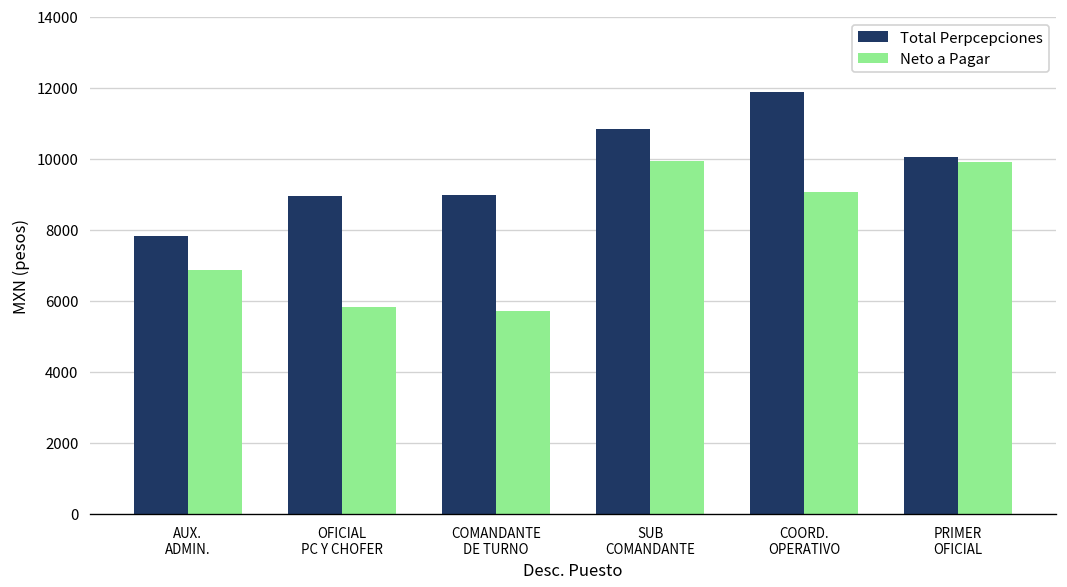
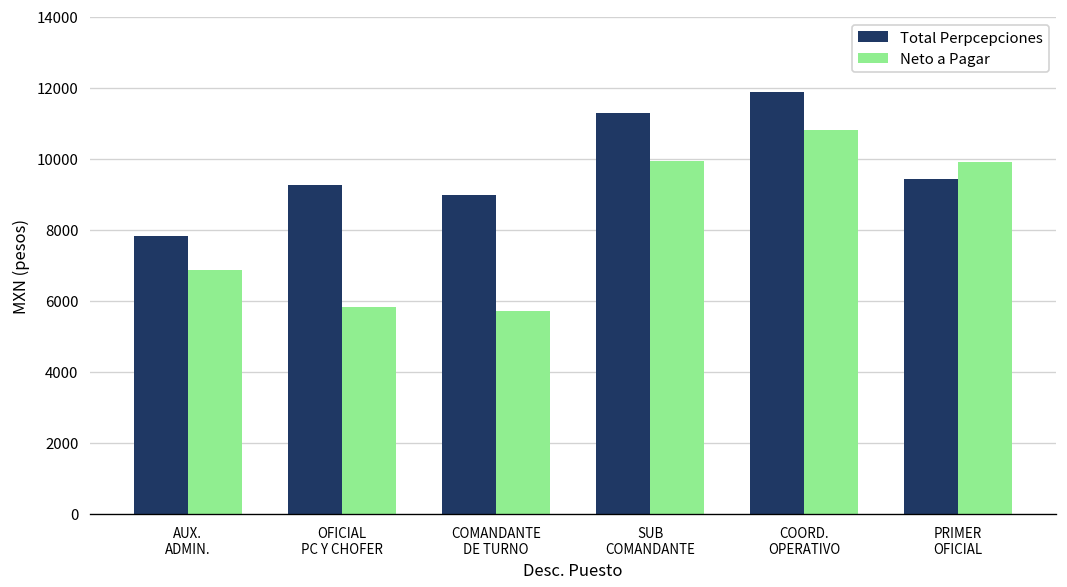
Total Perpcepciones, OFICIAL PC Y CHOFER: 9000 -> 9300
Total Perpcepciones, SUB COMANDANTE: 10900 -> 11300
Neto a Pagar, COORD. OPERATIVO: 9100 -> 10800
Total Perpcepciones, PRIMER OFICIAL: 10100 -> 9400
